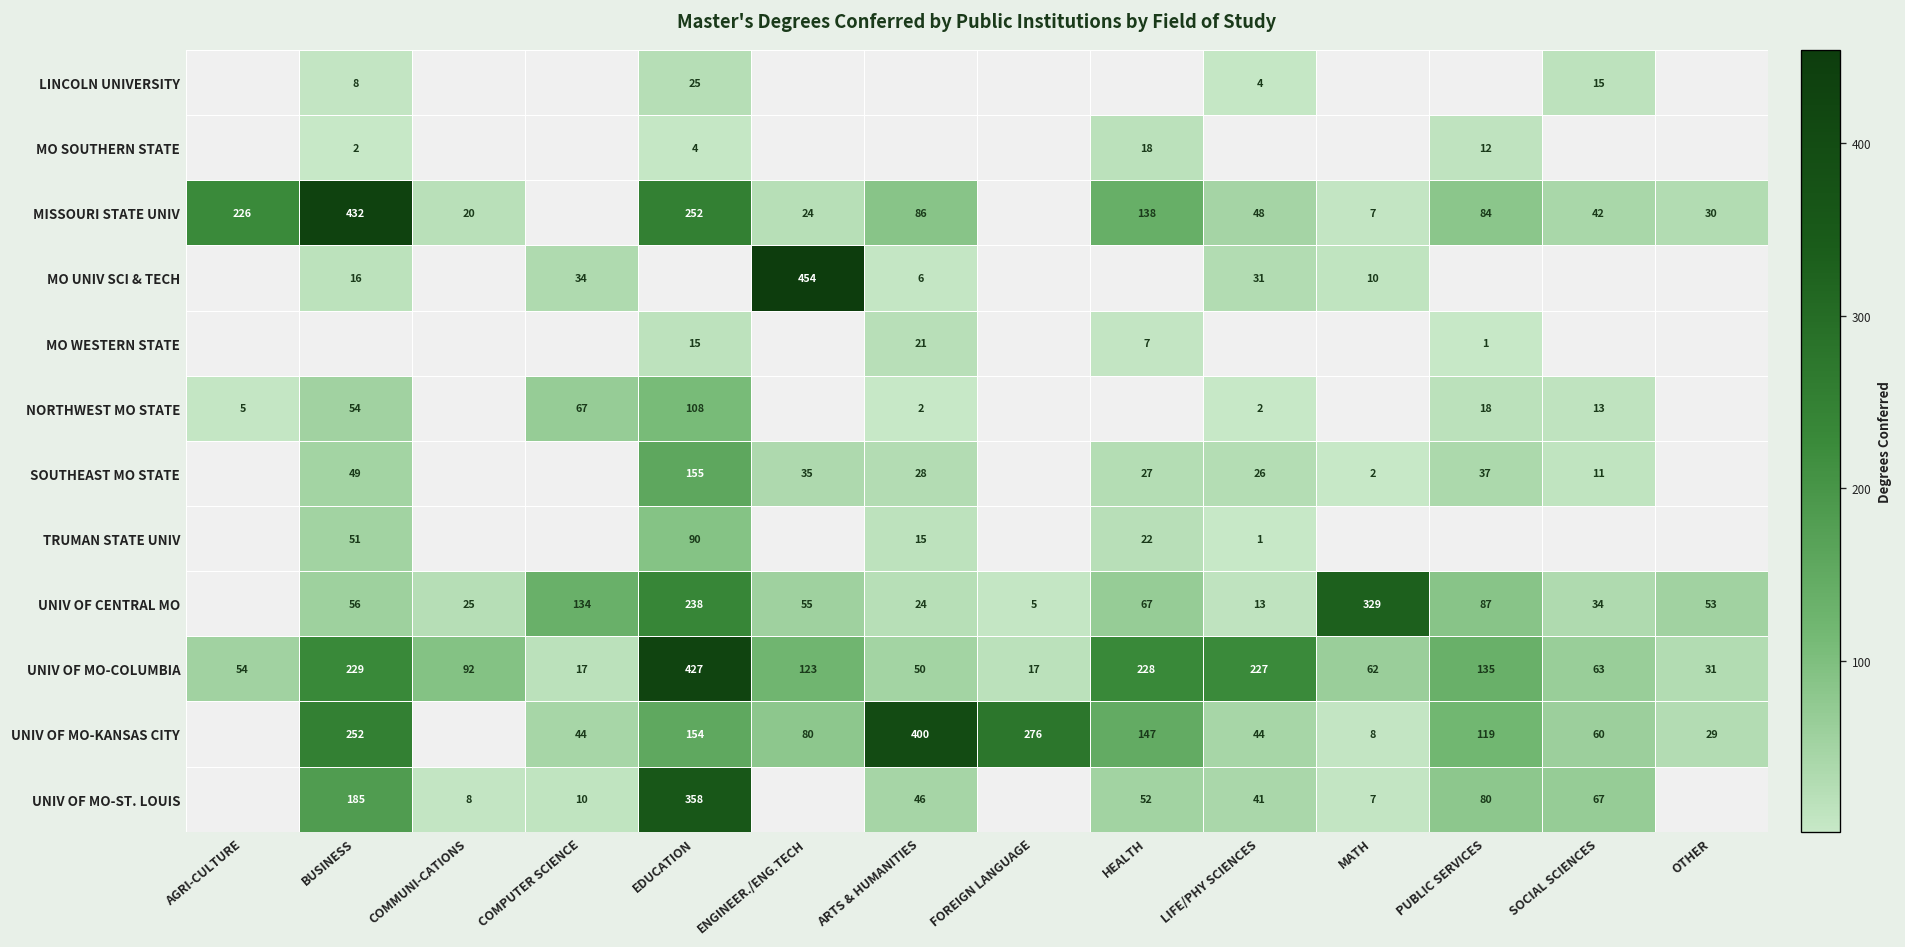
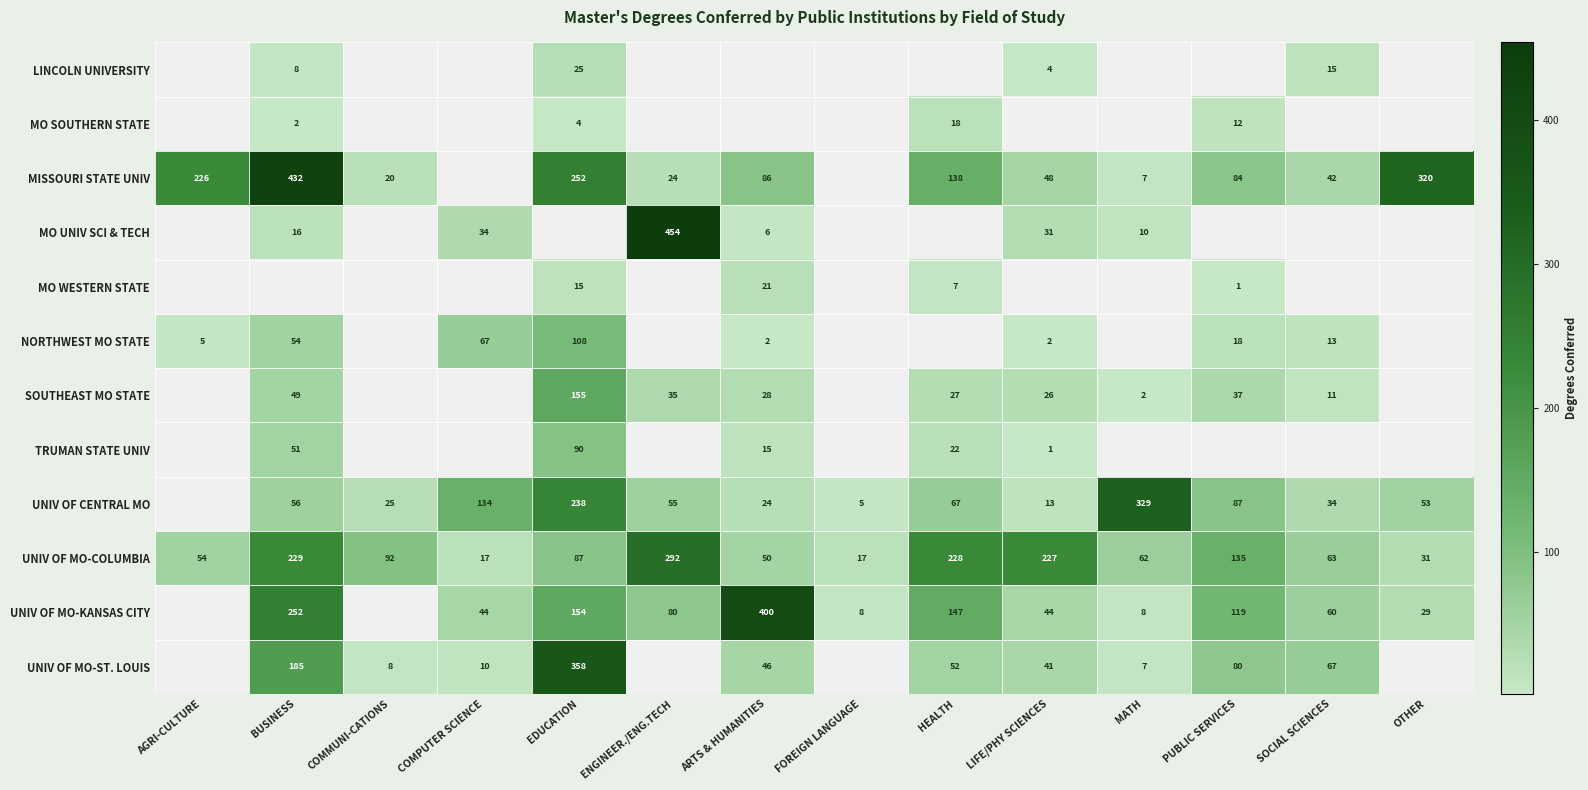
MISSOURI STATE UNIV, OTHER: 30 -> 320
UNIV OF MO-COLUMBIA, EDUCATION: 427 -> 87
UNIV OF MO-COLUMBIA, ENGINEER./ENG.TECH: 123 -> 292
UNIV OF MO-KANSAS CITY, FOREIGN LANGUAGE: 276 -> 8
